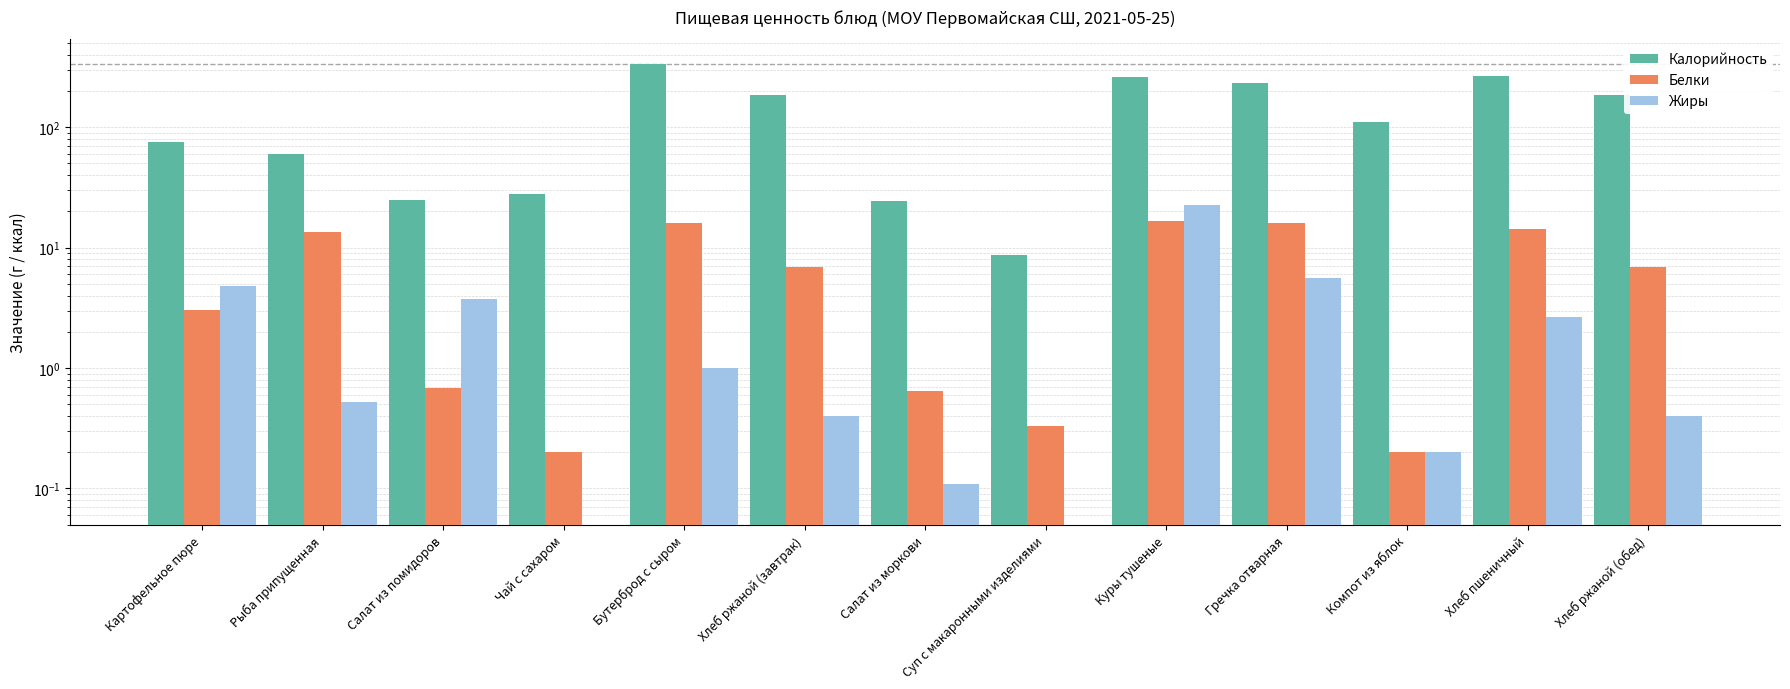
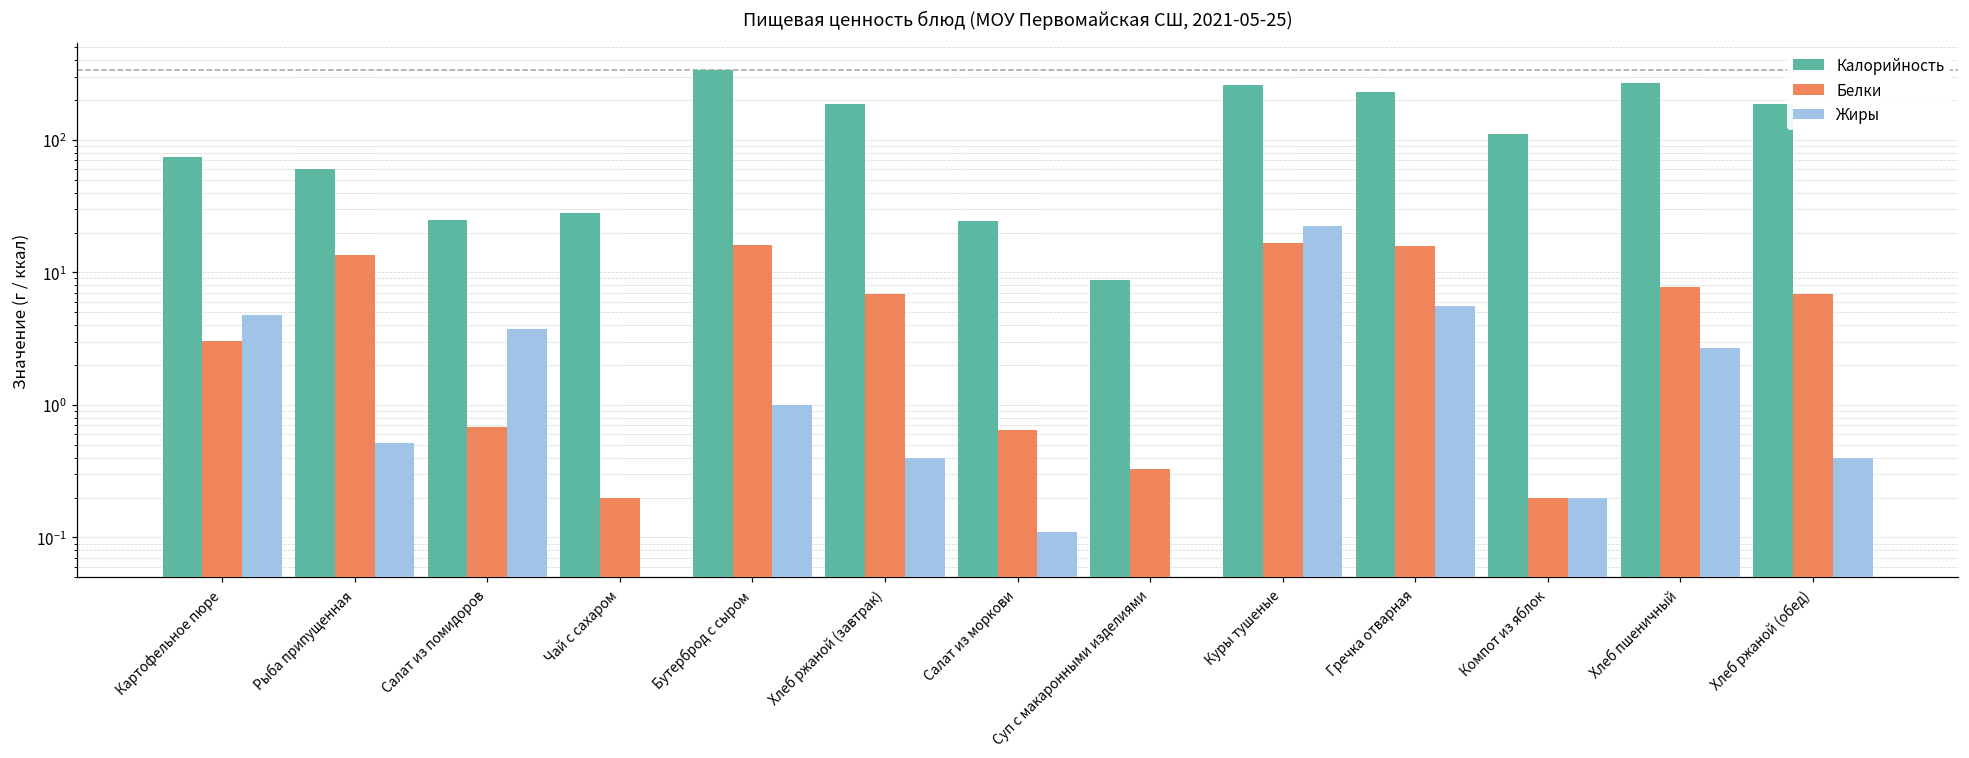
Белки, Хлеб пшеничный: 14 -> 8
